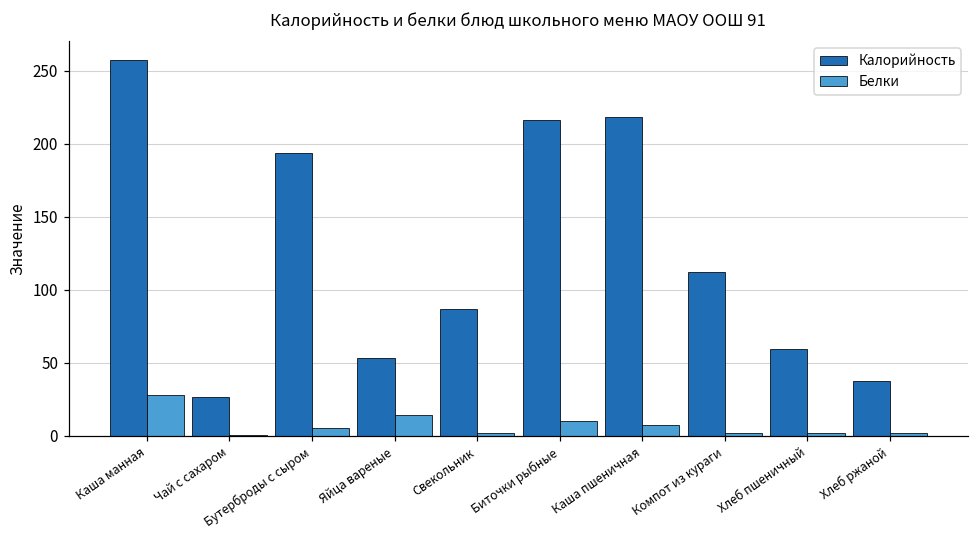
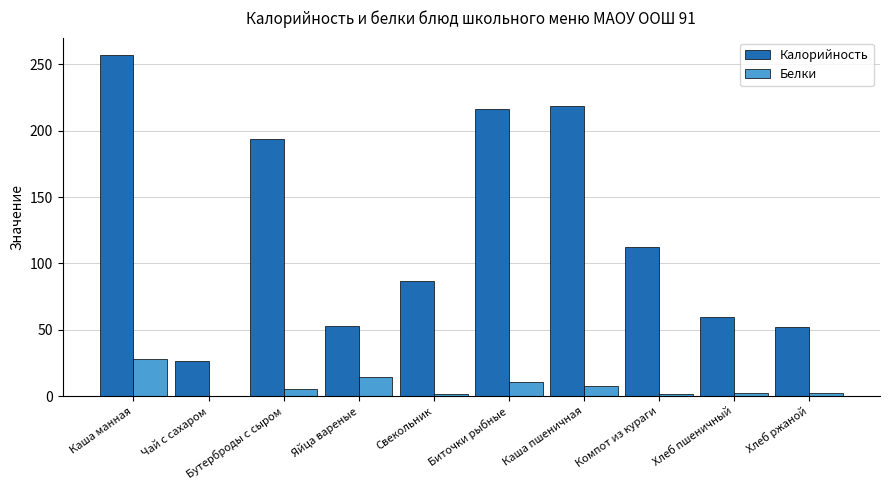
Калорийность, Хлеб ржаной: 38 -> 52
